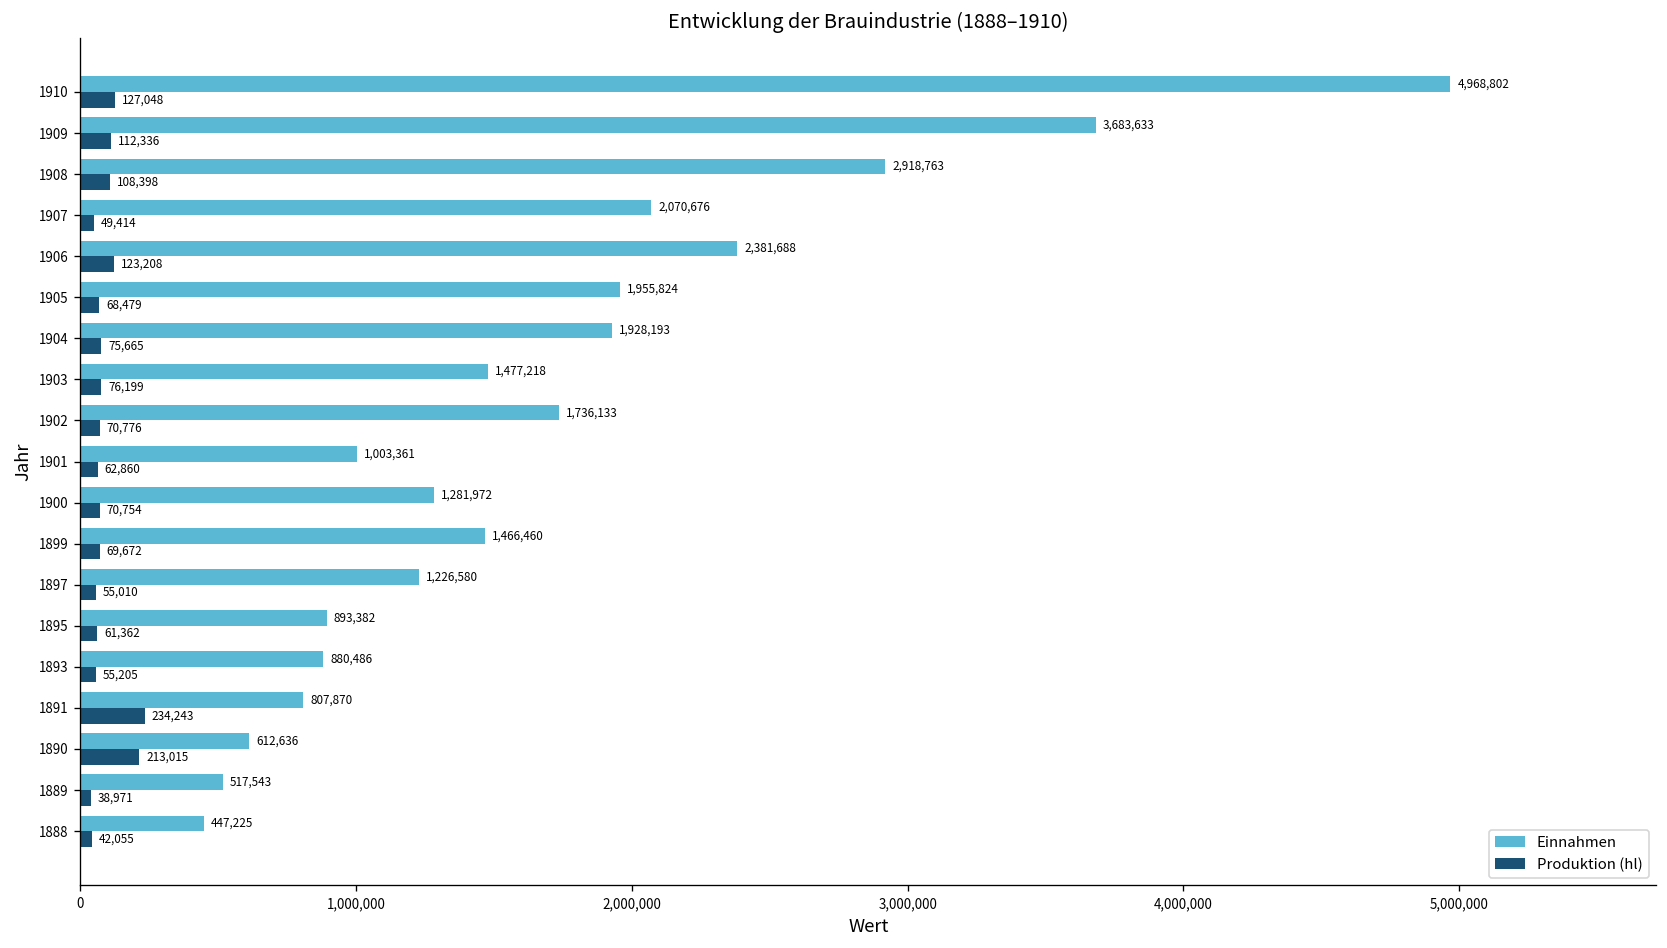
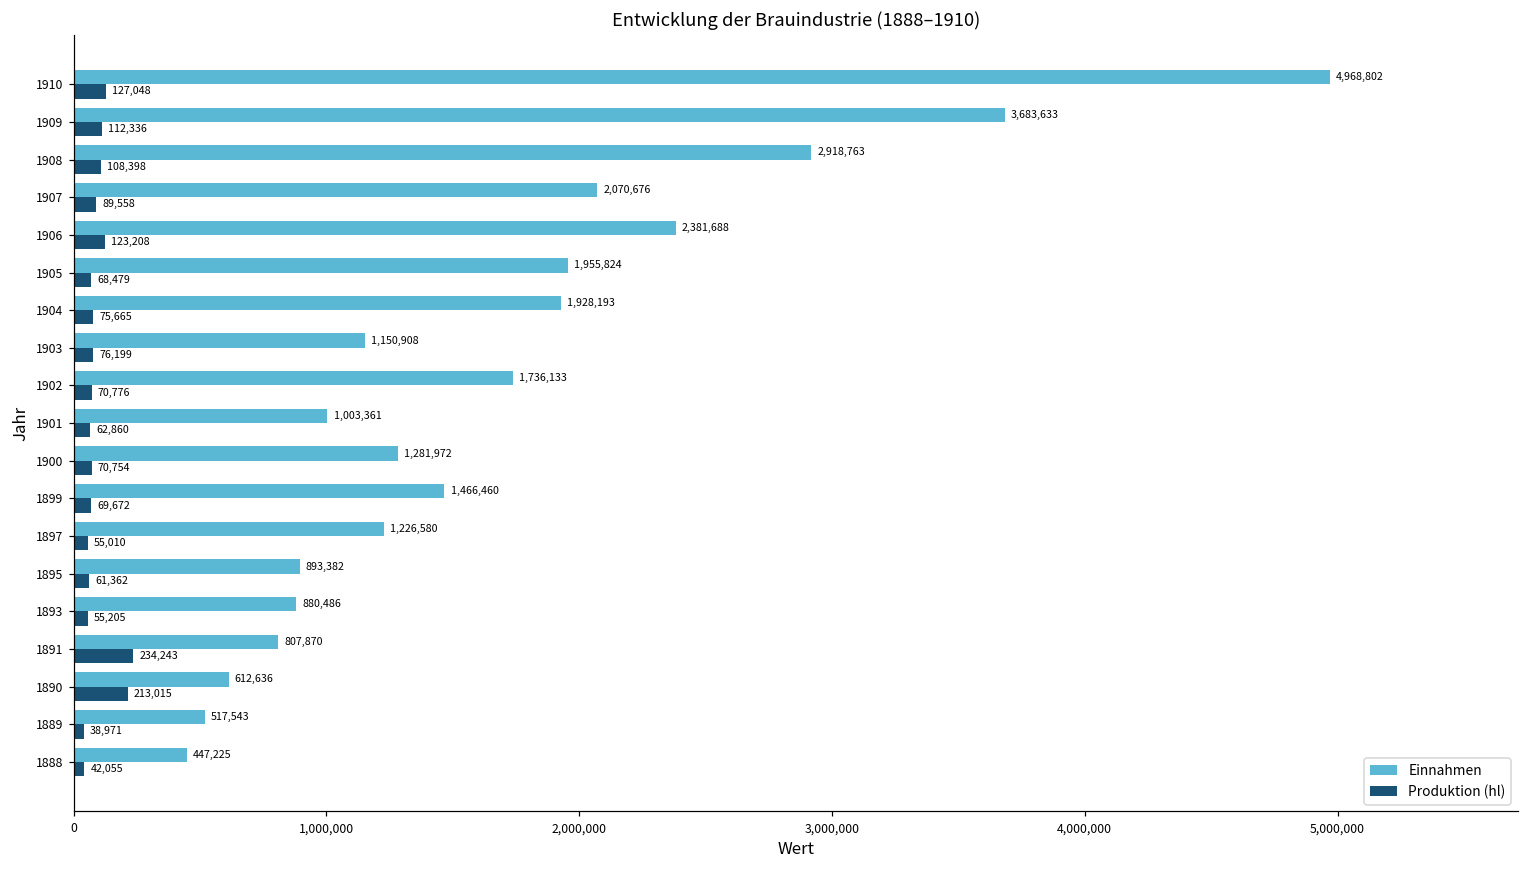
Produktion (hl), 1907: 49,414 -> 89,558
Einnahmen, 1903: 1,477,218 -> 1,150,908
